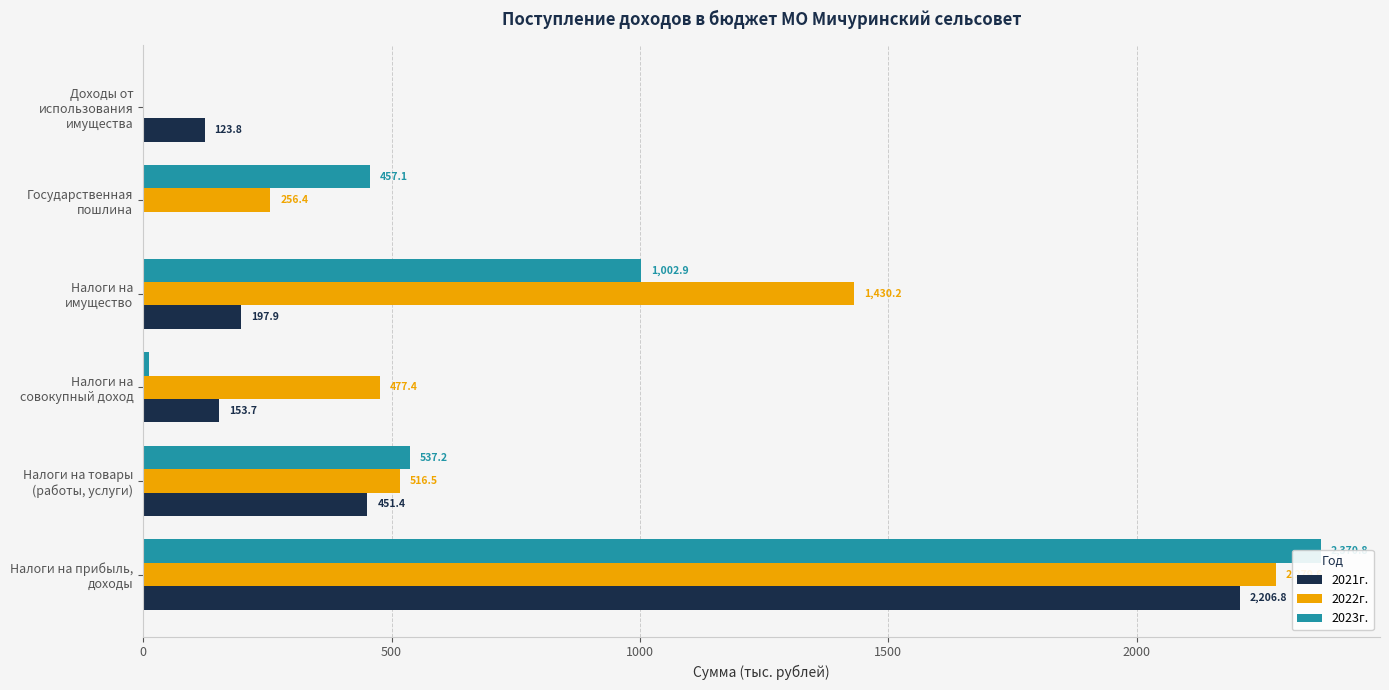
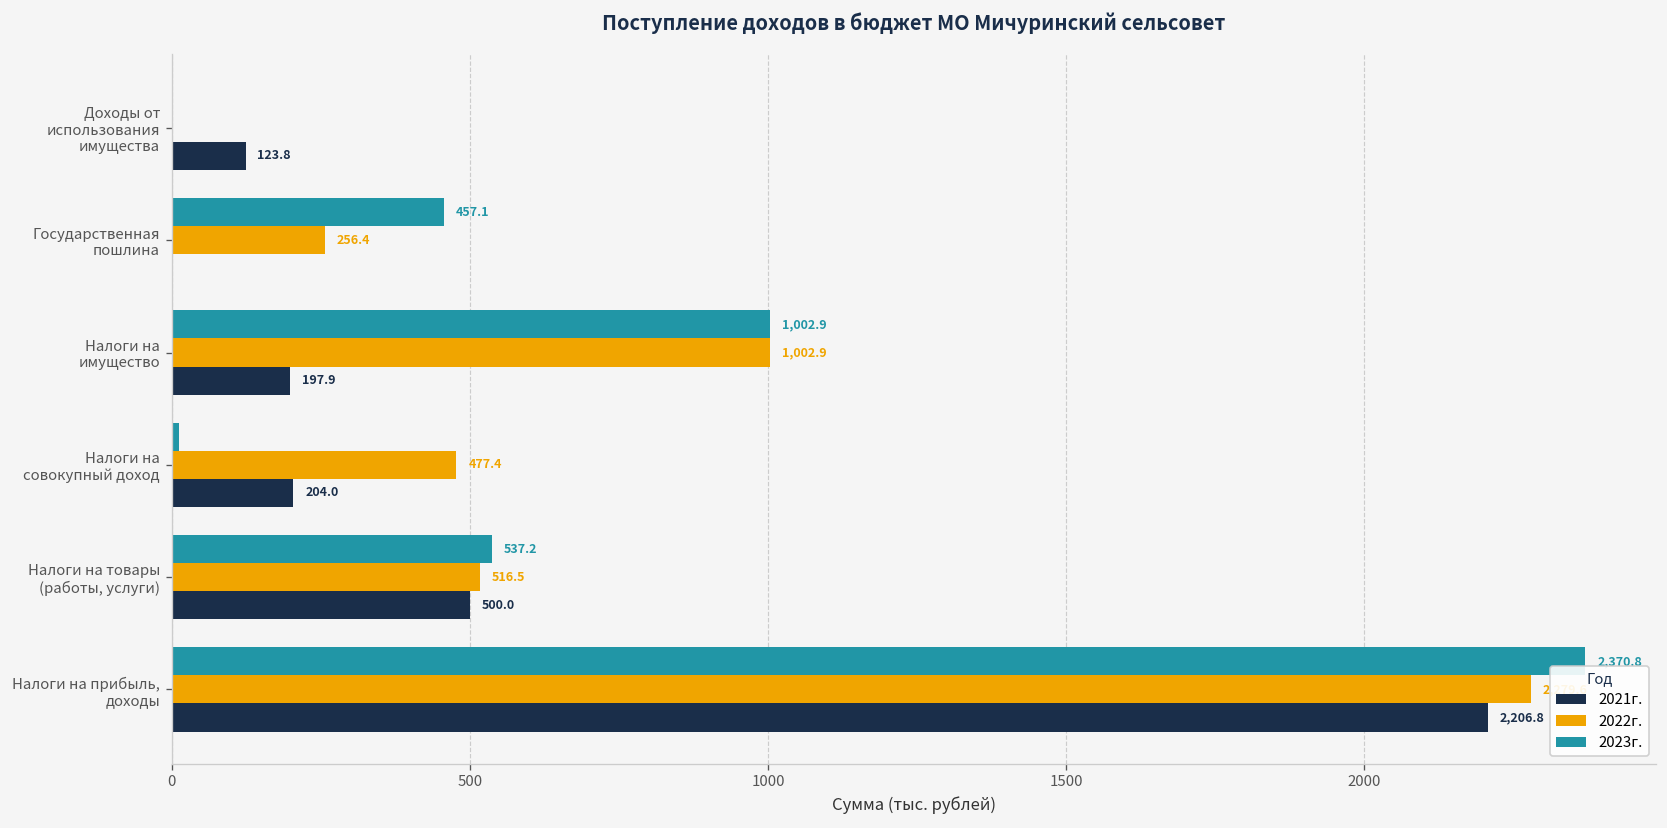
2022г., Налоги на имущество: 1,430.2 -> 1,002.9
2021г., Налоги на совокупный доход: 153.7 -> 204.0
2021г., Налоги на товары (работы, услуги): 451.4 -> 500.0
